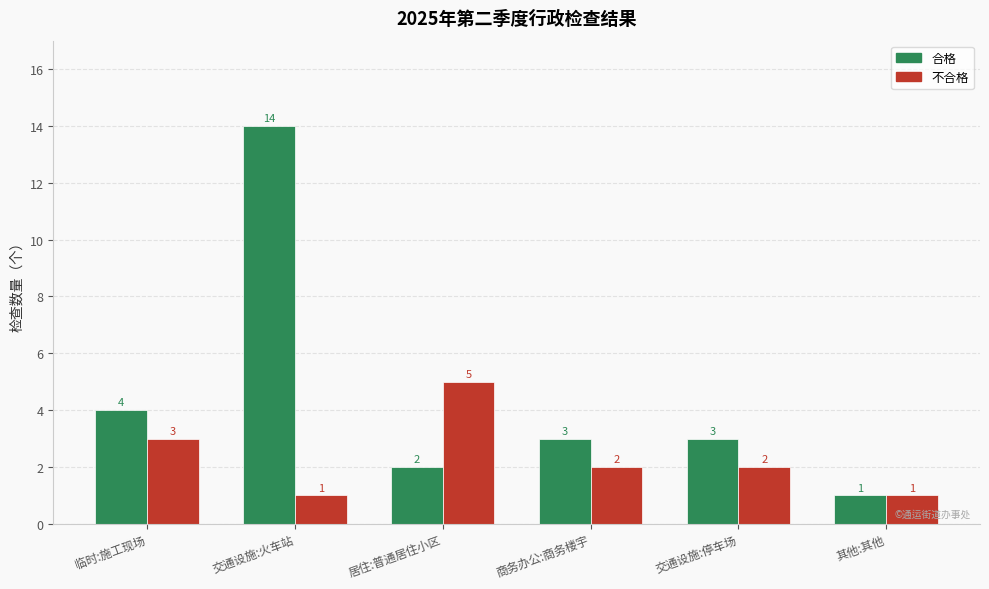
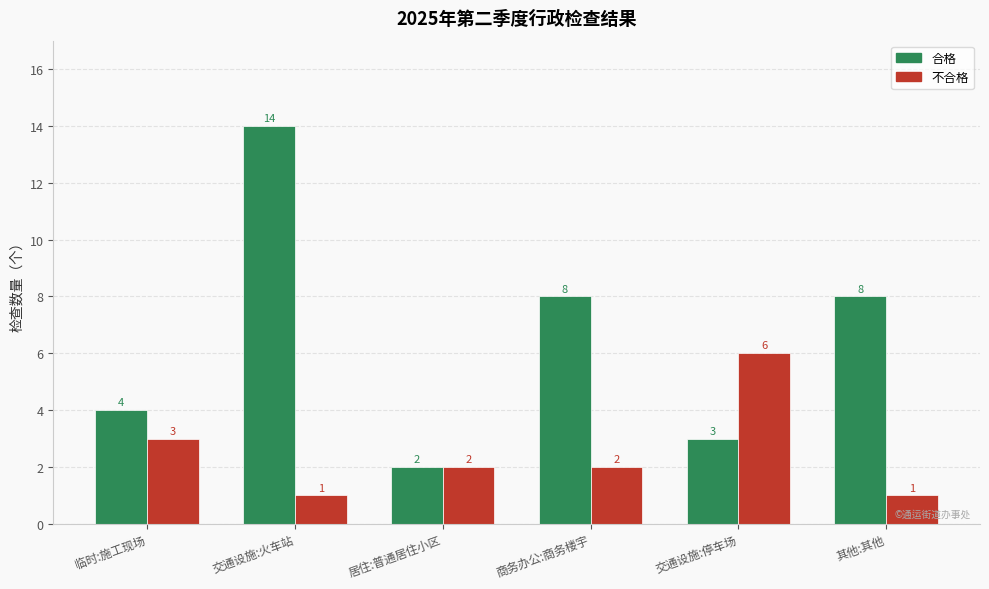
不合格, 居住:普通居住小区: 5 -> 2
合格, 商务办公:商务楼宇: 3 -> 8
不合格, 交通设施:停车场: 2 -> 6
合格, 其他:其他: 1 -> 8
